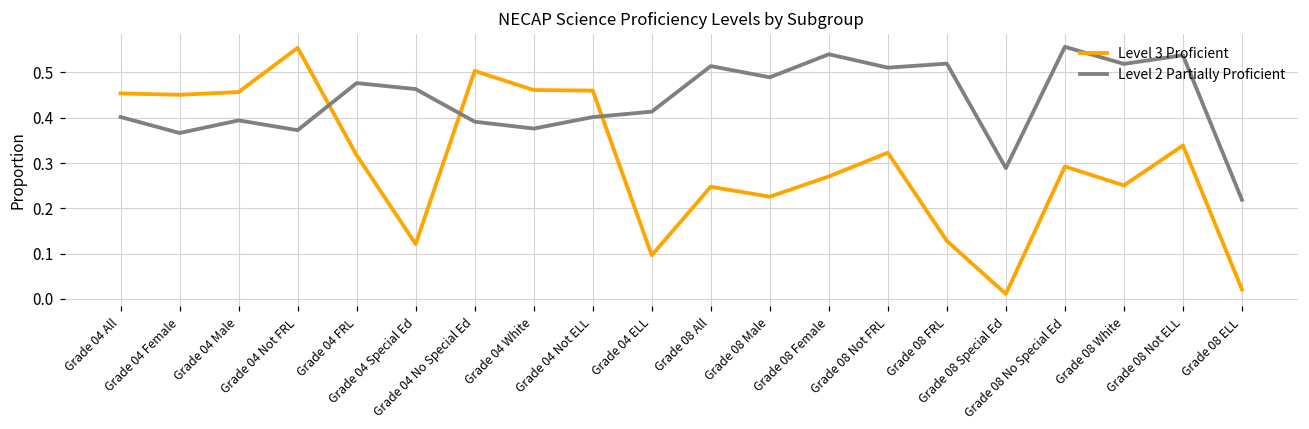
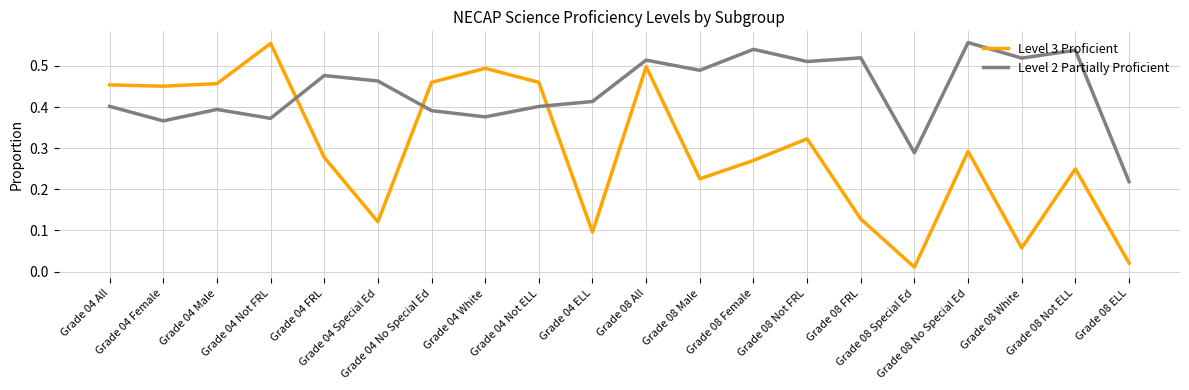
Level 3 Proficient, Grade 04 FRL: 0.32 -> 0.28
Level 3 Proficient, Grade 04 No Special Ed: 0.50 -> 0.46
Level 3 Proficient, Grade 04 White: 0.46 -> 0.49
Level 3 Proficient, Grade 08 All: 0.25 -> 0.50
Level 3 Proficient, Grade 08 White: 0.25 -> 0.06
Level 3 Proficient, Grade 08 Not ELL: 0.34 -> 0.25
